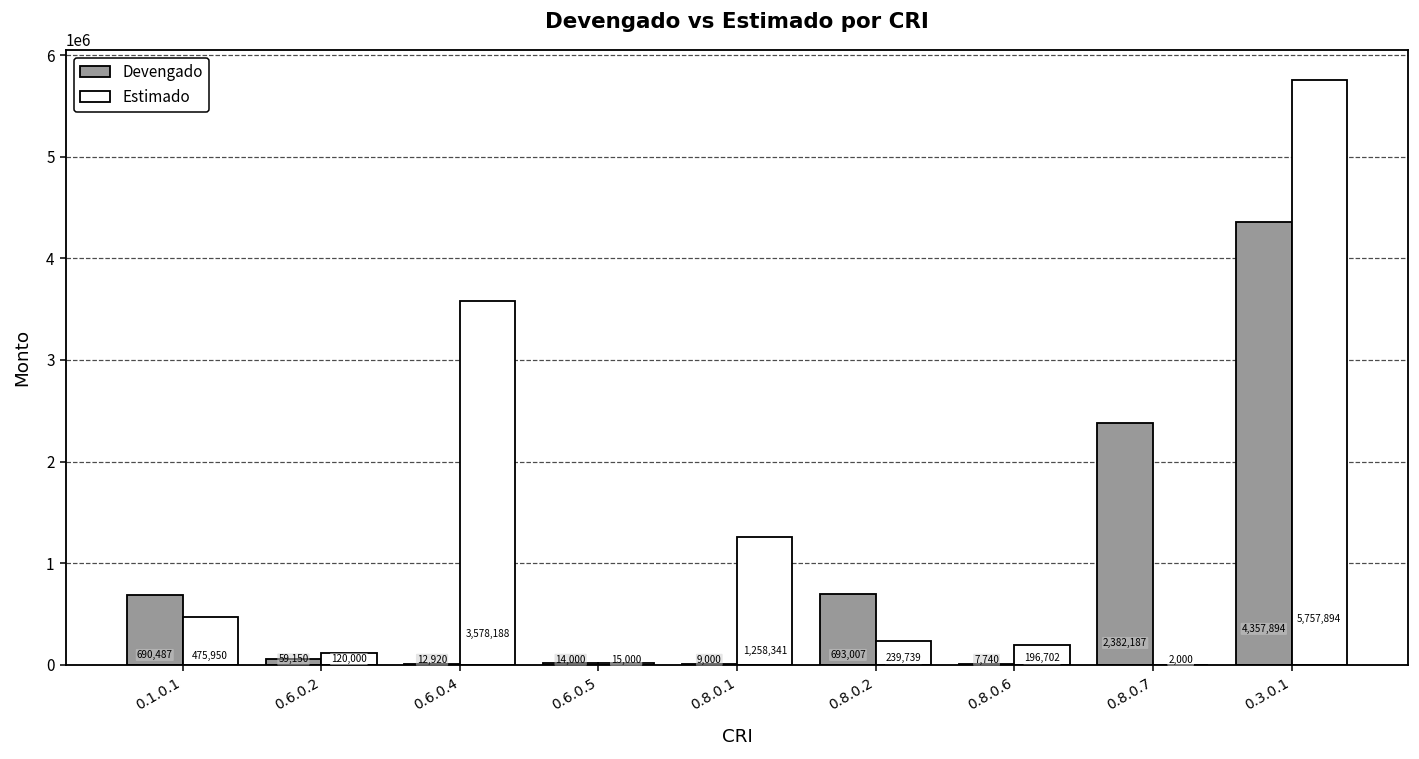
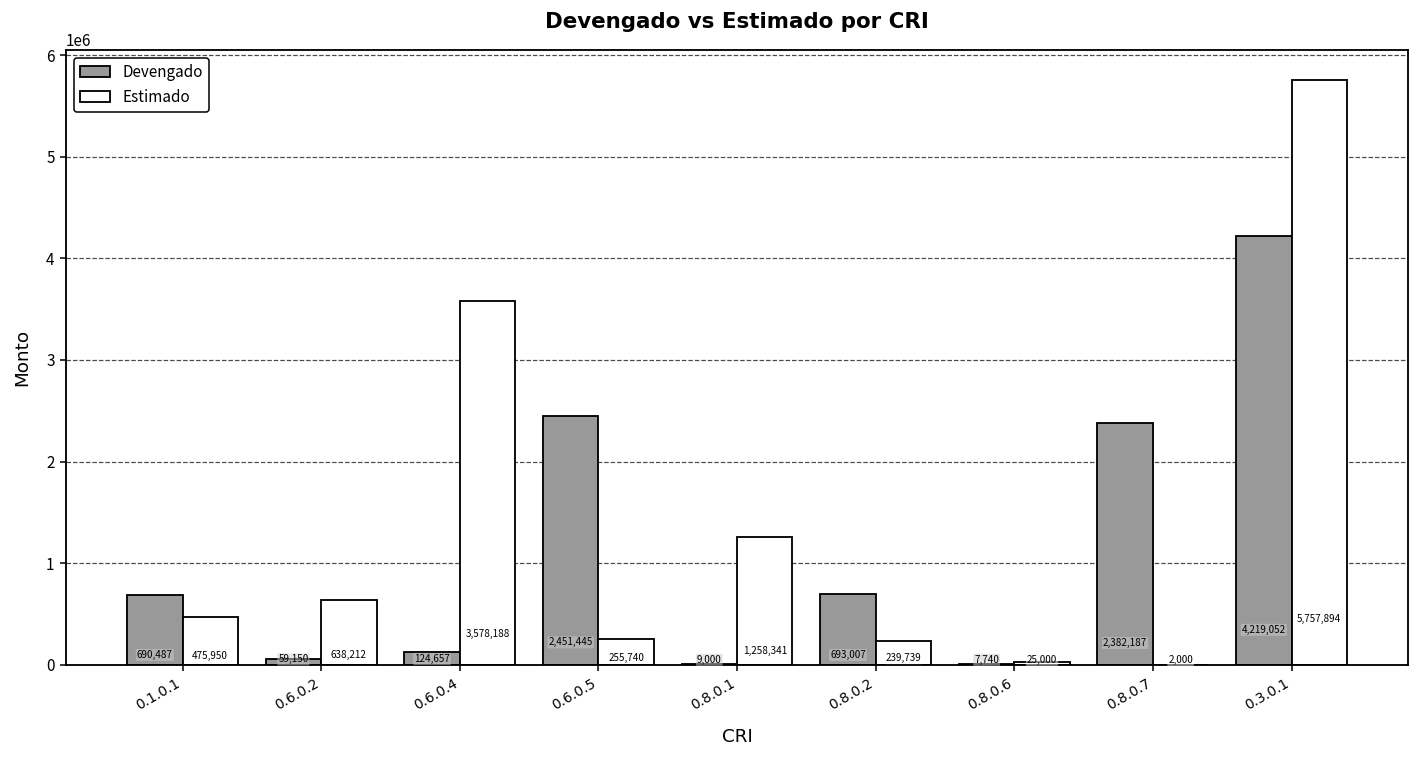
Estimado, 0.6.0.2: 120,000 -> 638,212
Devengado, 0.6.0.4: 12,920 -> 124,657
Devengado, 0.6.0.5: 14,000 -> 2,451,445
Estimado, 0.6.0.5: 15,000 -> 255,740
Estimado, 0.8.0.6: 196,702 -> 25,000
Devengado, 0.3.0.1: 4,357,894 -> 4,219,052
